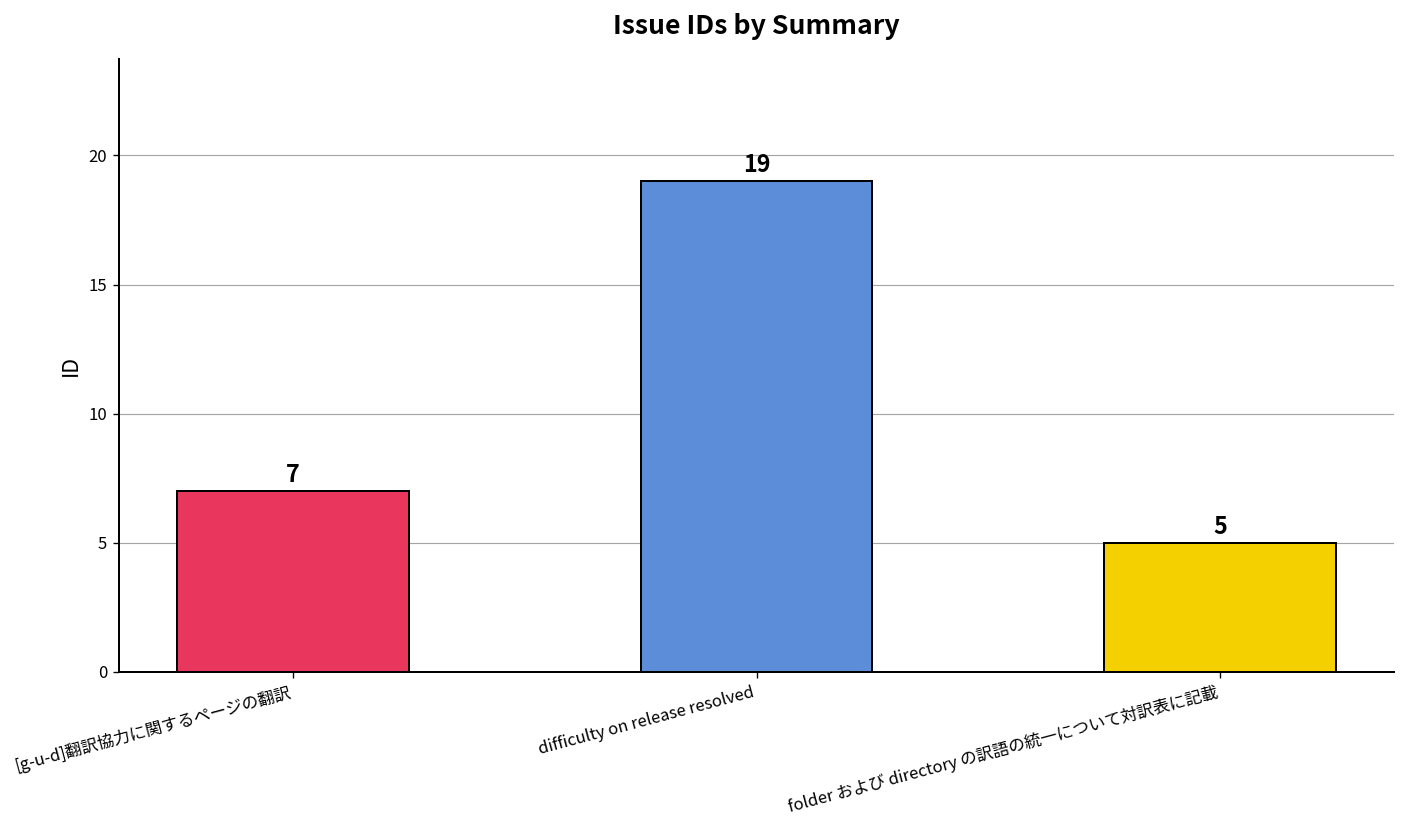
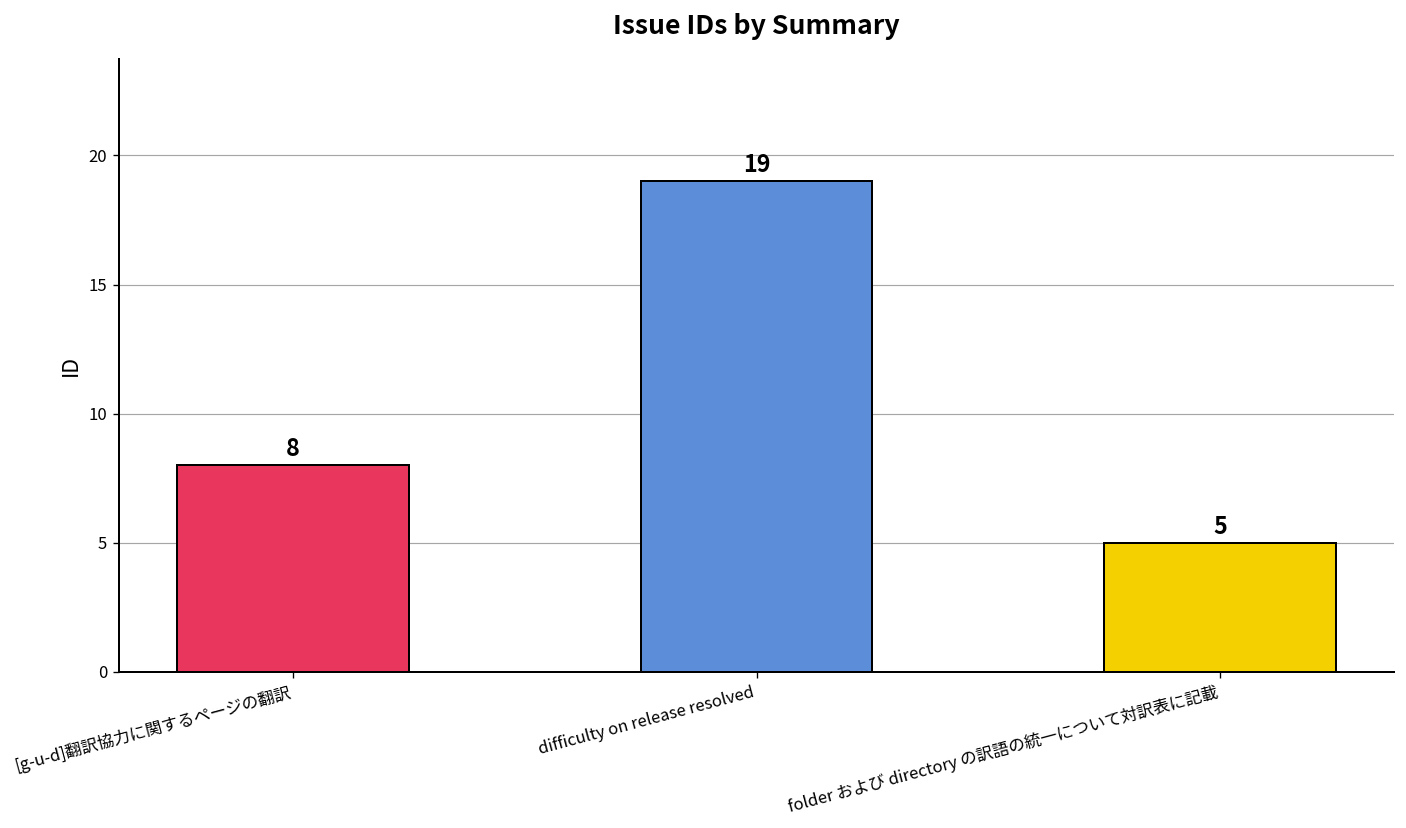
[g-u-d]翻訳協力に関するページの翻訳: 7 -> 8
